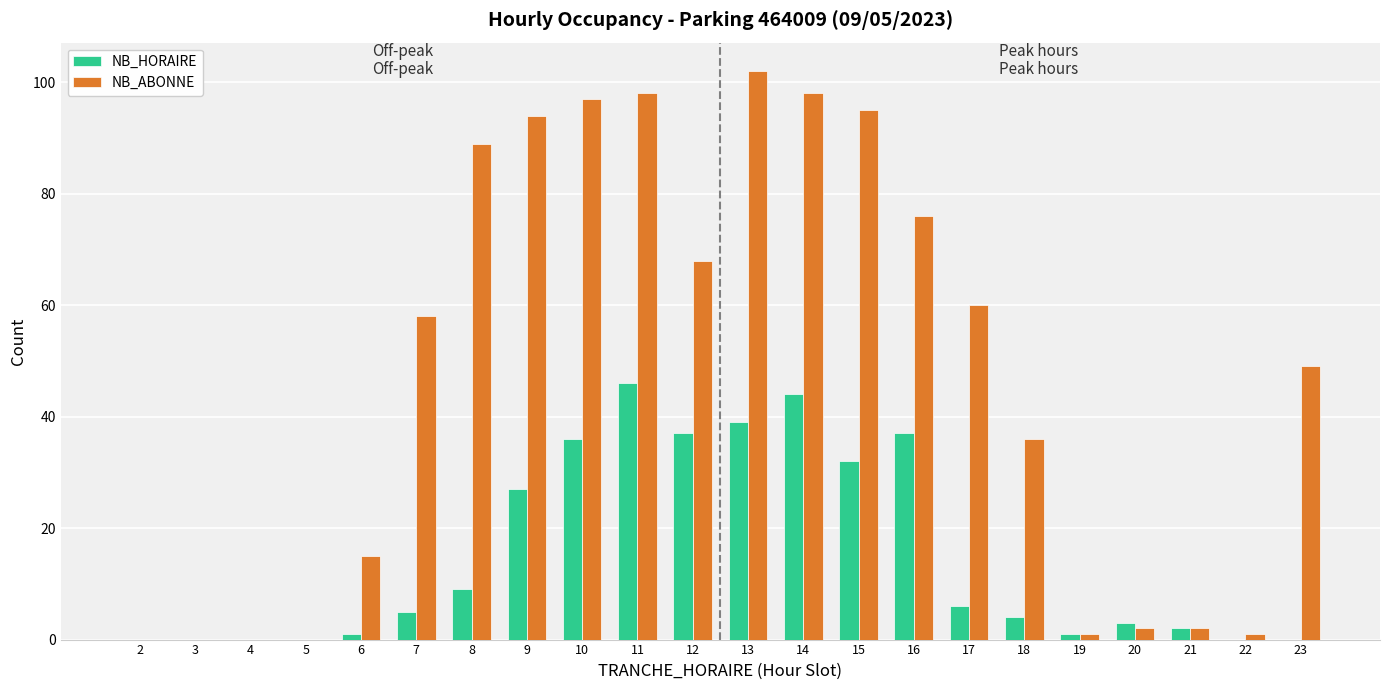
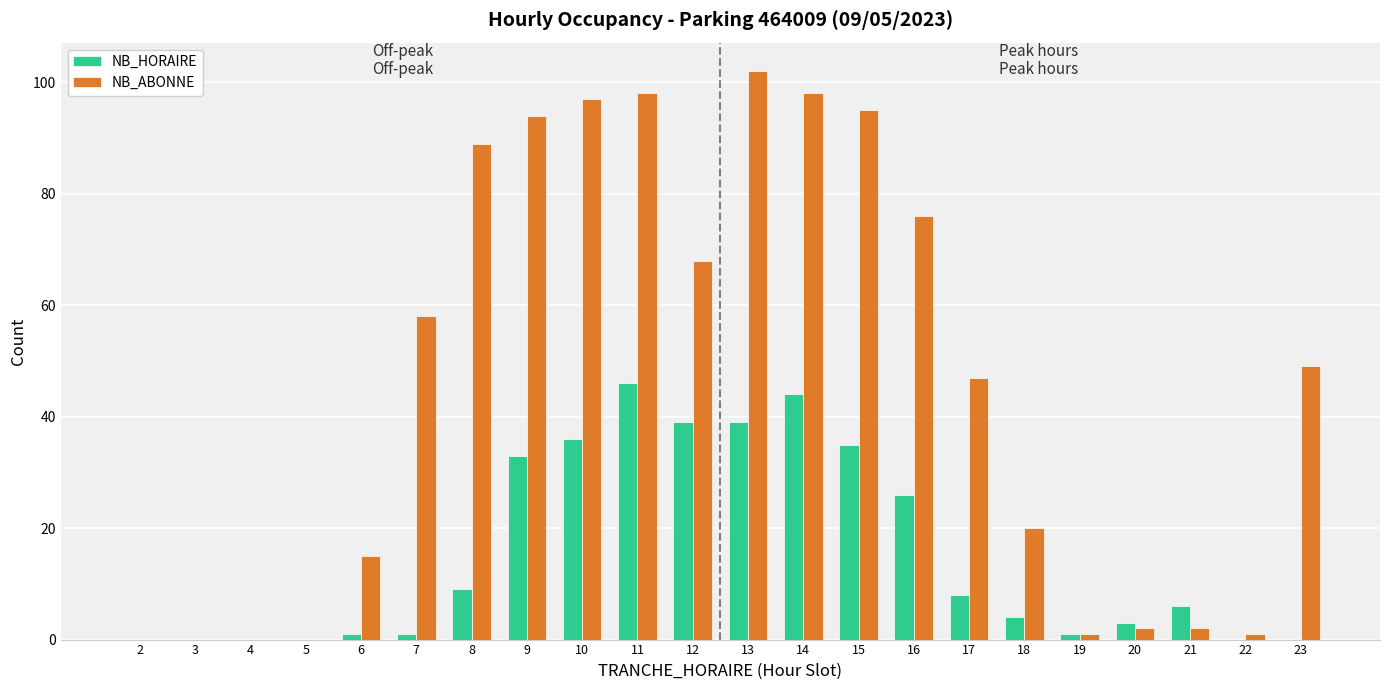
NB_HORAIRE, 7: 5 -> 1
NB_HORAIRE, 9: 27 -> 33
NB_HORAIRE, 12: 37 -> 39
NB_HORAIRE, 15: 32 -> 35
NB_HORAIRE, 16: 37 -> 26
NB_HORAIRE, 17: 6 -> 8
NB_ABONNE, 17: 60 -> 47
NB_ABONNE, 18: 36 -> 20
NB_HORAIRE, 21: 2 -> 6
